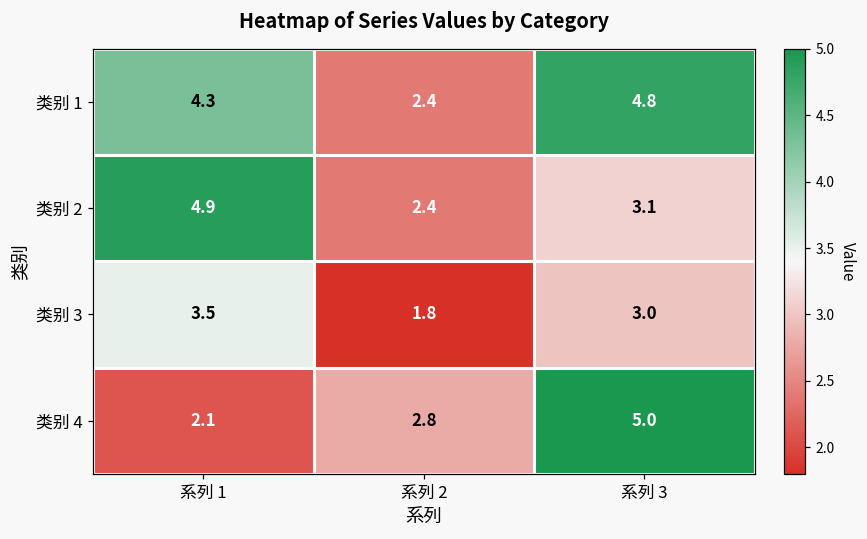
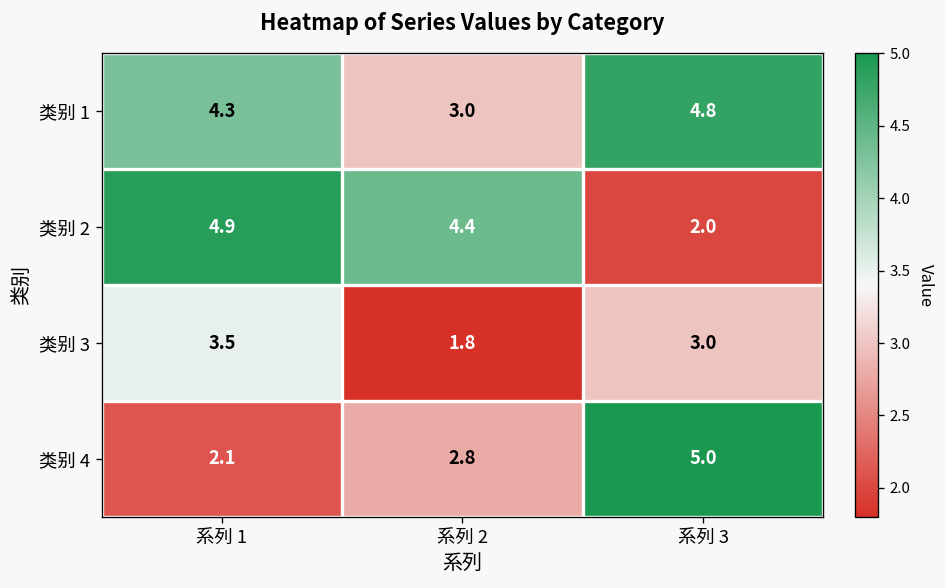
类别 1, 系列 2: 2.4 -> 3.0
类别 2, 系列 2: 2.4 -> 4.4
类别 2, 系列 3: 3.1 -> 2.0
